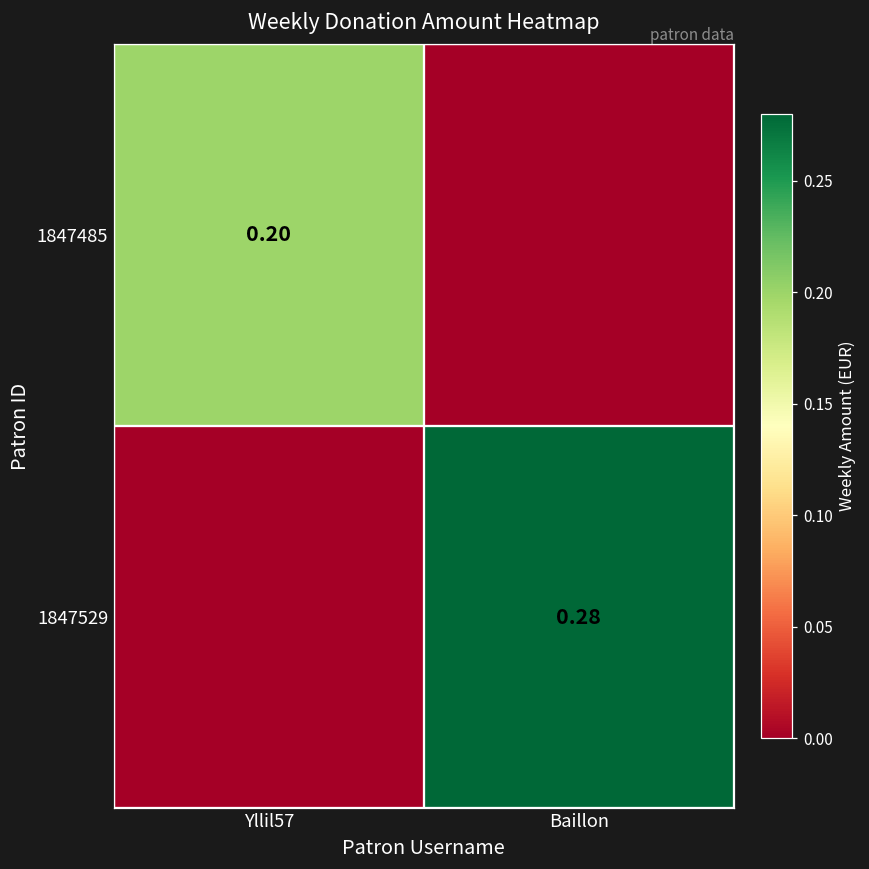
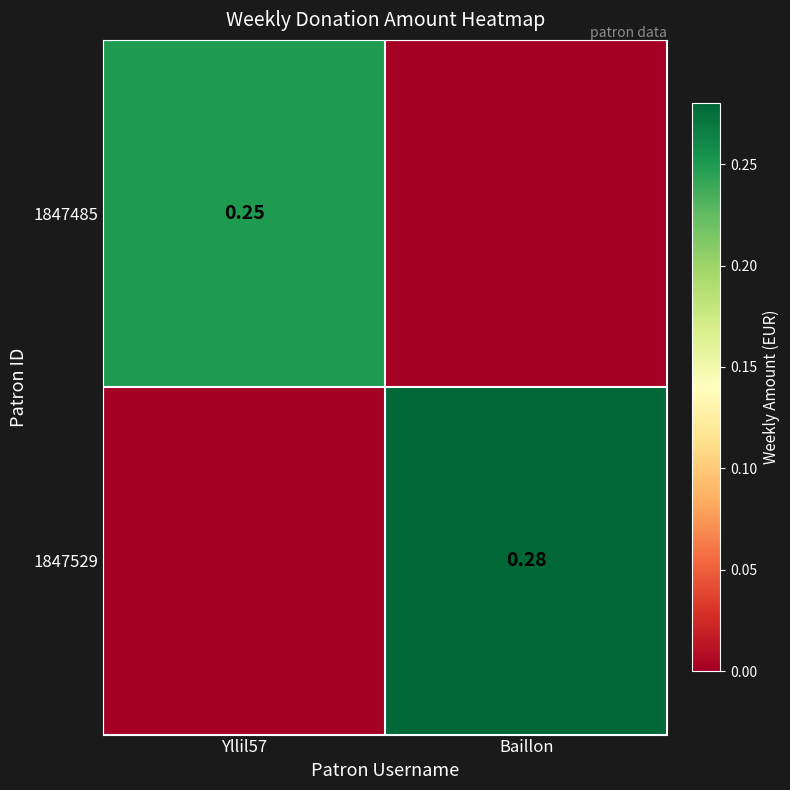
1847485, Yllil57: 0.20 -> 0.25
